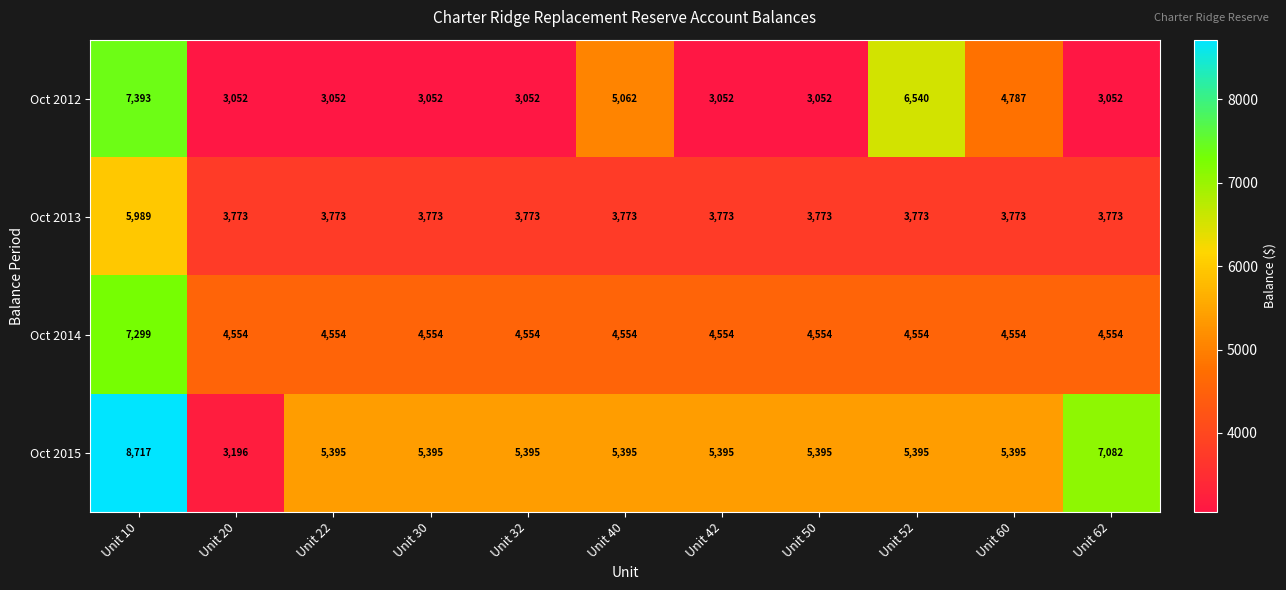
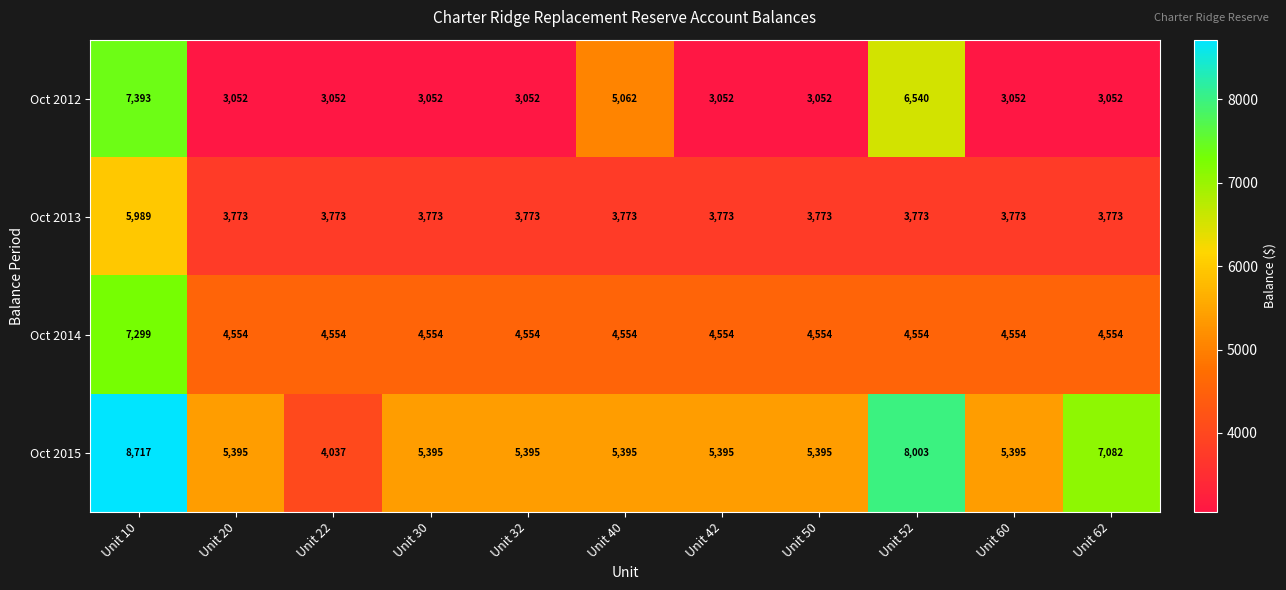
Oct 2012, Unit 60: 4,787 -> 3,052
Oct 2015, Unit 20: 3,196 -> 5,395
Oct 2015, Unit 22: 5,395 -> 4,037
Oct 2015, Unit 52: 5,395 -> 8,003
